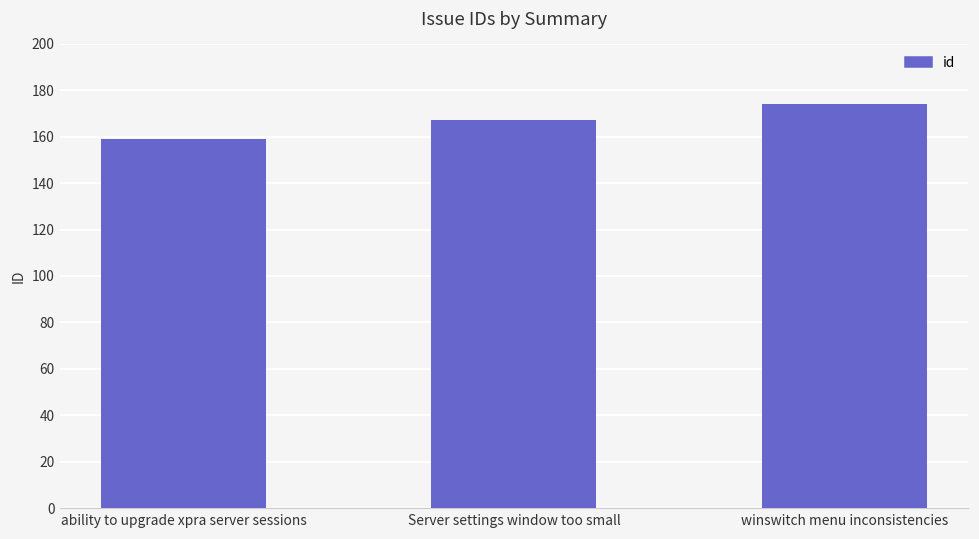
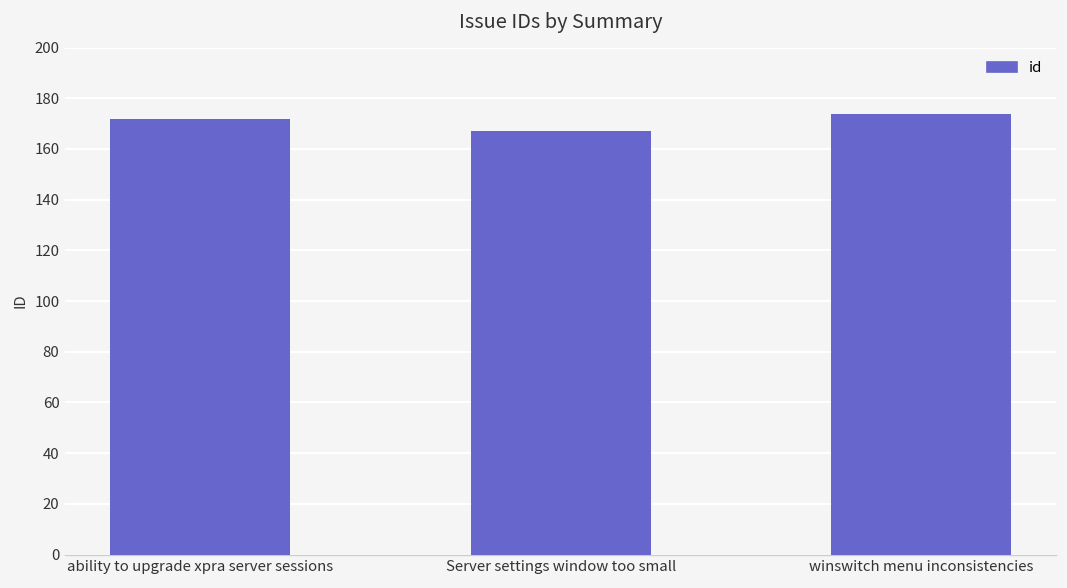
ability to upgrade xpra server sessions: 159 -> 172
